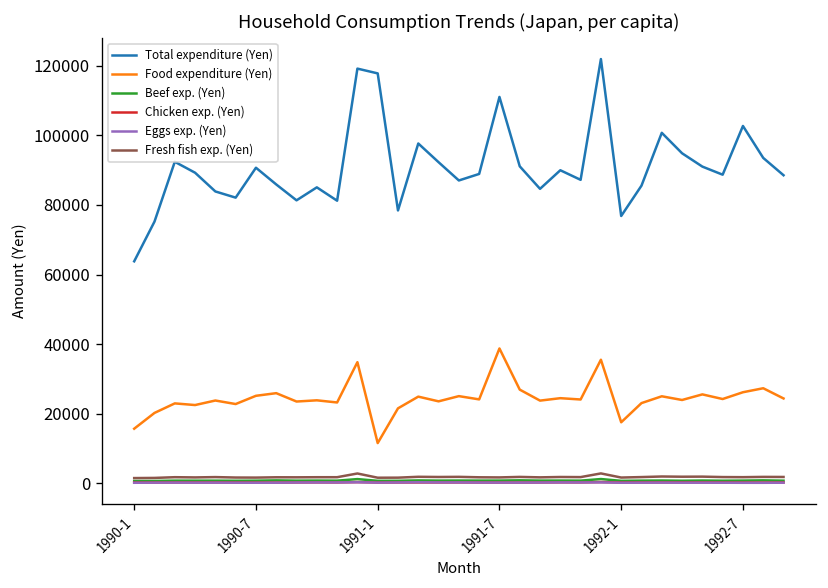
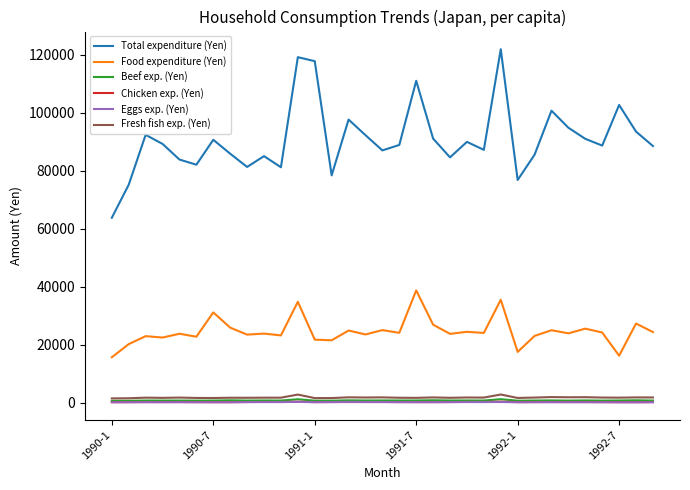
Food expenditure (Yen), 1990-7: 25000 -> 31000
Food expenditure (Yen), 1991-1: 12000 -> 22000
Food expenditure (Yen), 1992-7: 26000 -> 16000
